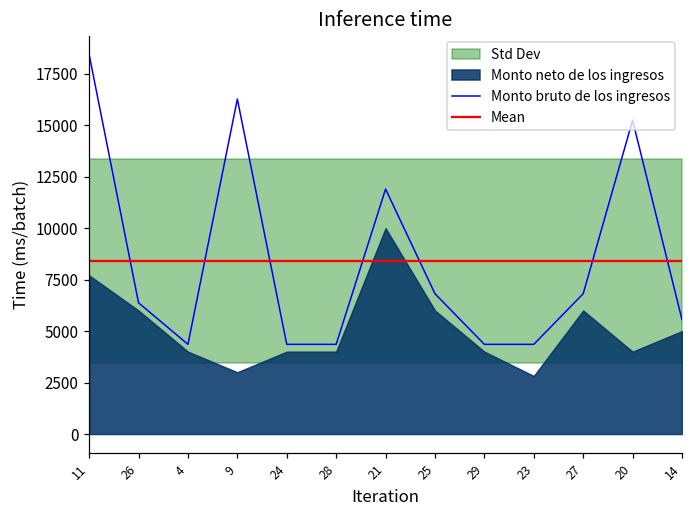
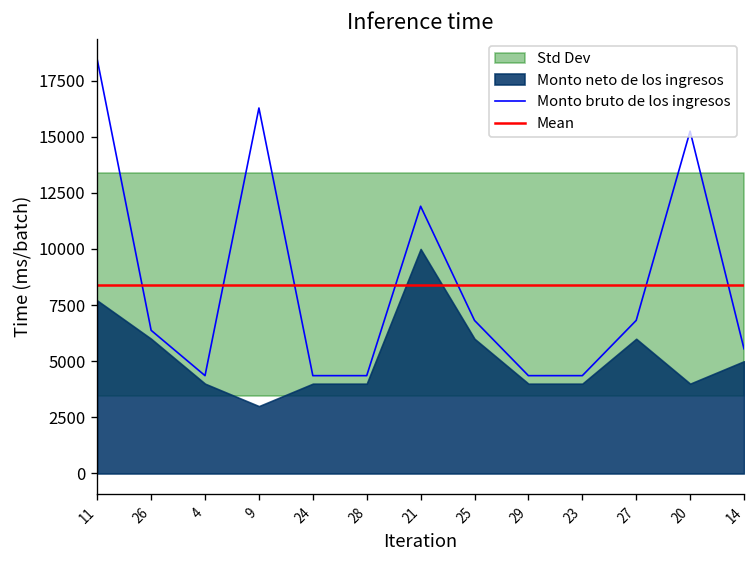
Monto neto de los ingresos, 23: 2800 -> 4000
